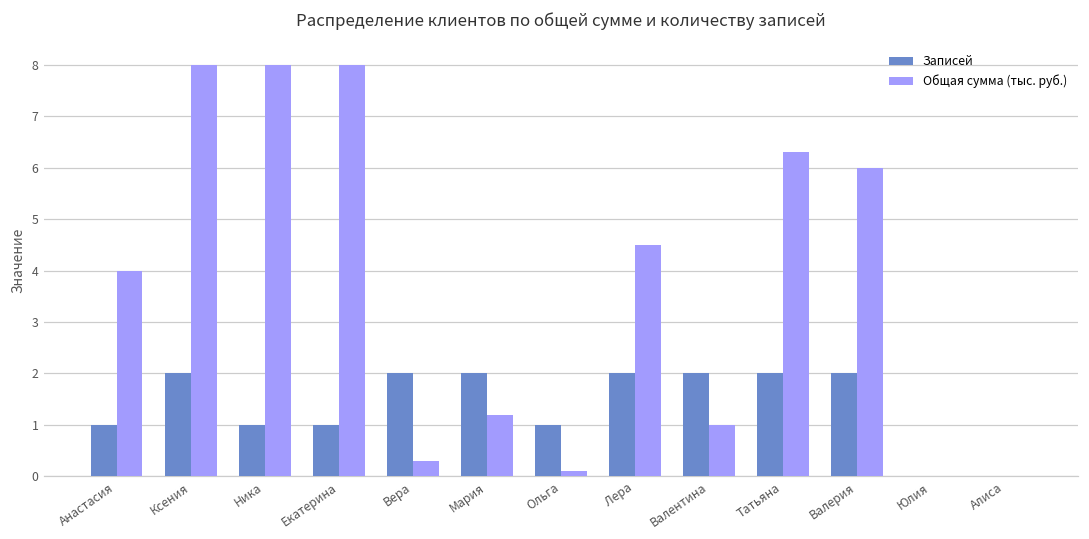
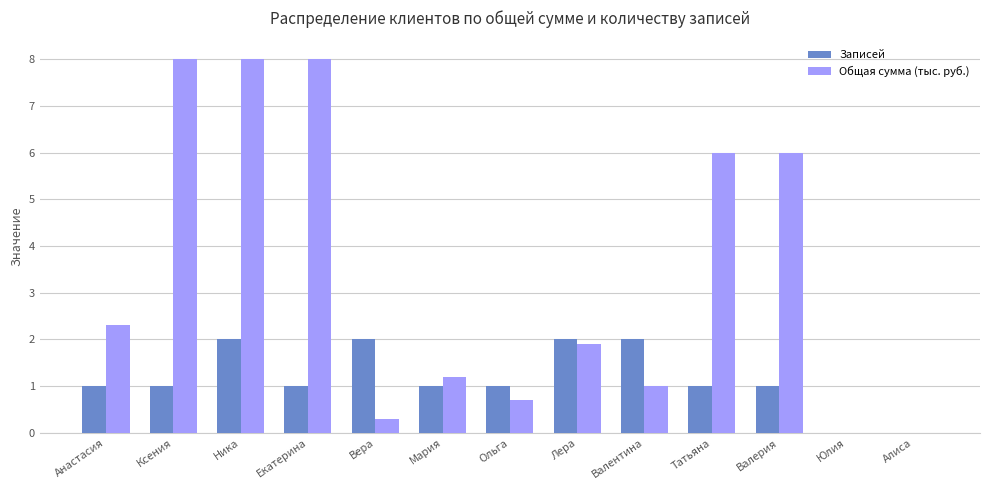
Общая сумма (тыс. руб.), Анастасия: 4.0 -> 2.3
Записей, Ксения: 2 -> 1
Записей, Ника: 1 -> 2
Записей, Мария: 2 -> 1
Общая сумма (тыс. руб.), Ольга: 0.1 -> 0.7
Общая сумма (тыс. руб.), Лера: 4.5 -> 1.9
Записей, Татьяна: 2 -> 1
Общая сумма (тыс. руб.), Татьяна: 6.3 -> 6.0
Записей, Валерия: 2 -> 1
